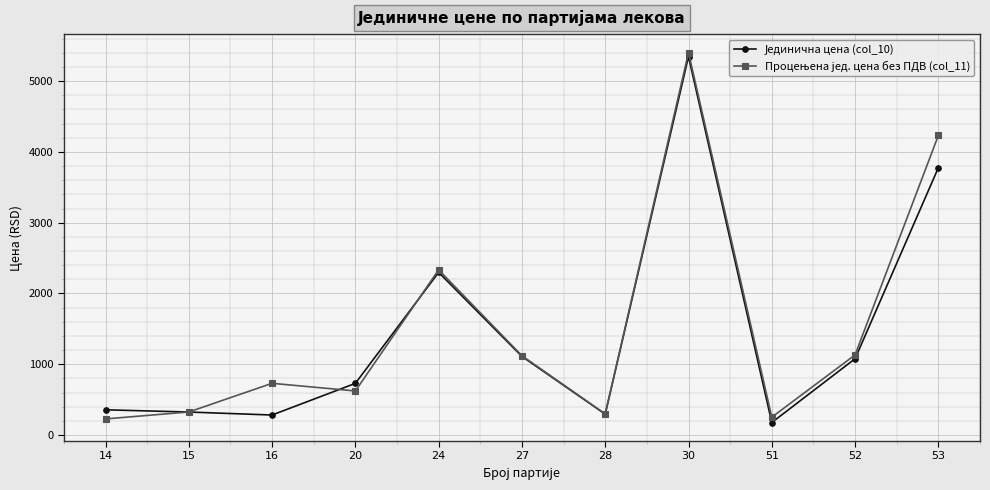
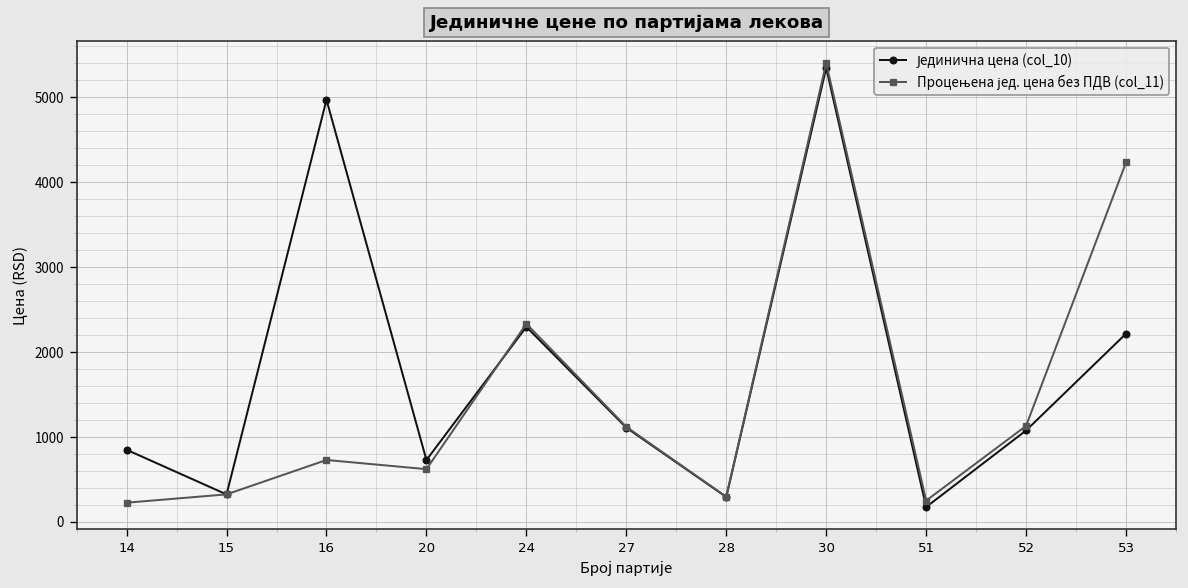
Јединична цена (col_10), 14: 400 -> 900
Јединична цена (col_10), 16: 300 -> 5000
Јединична цена (col_10), 53: 3800 -> 2200
